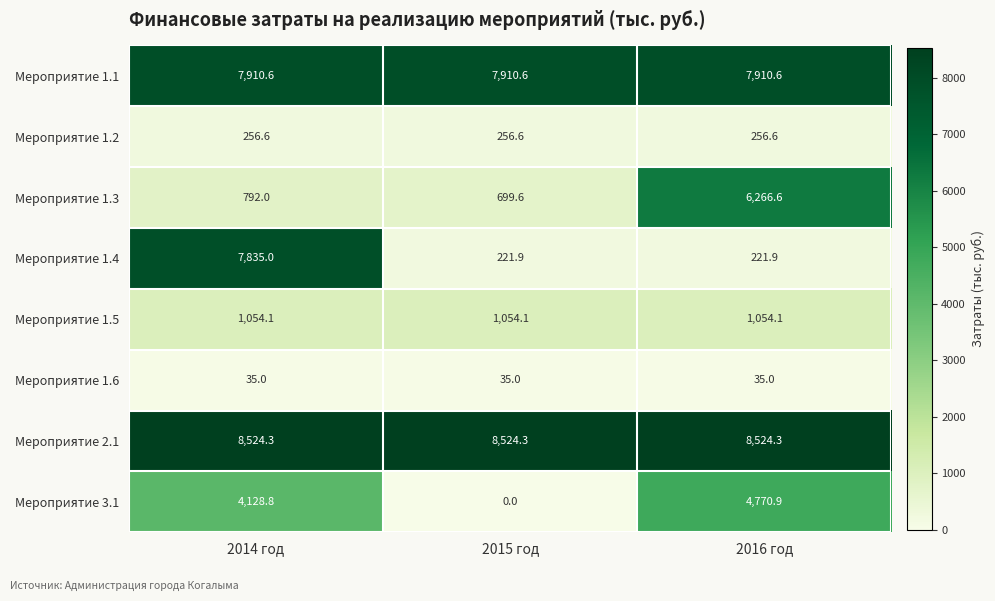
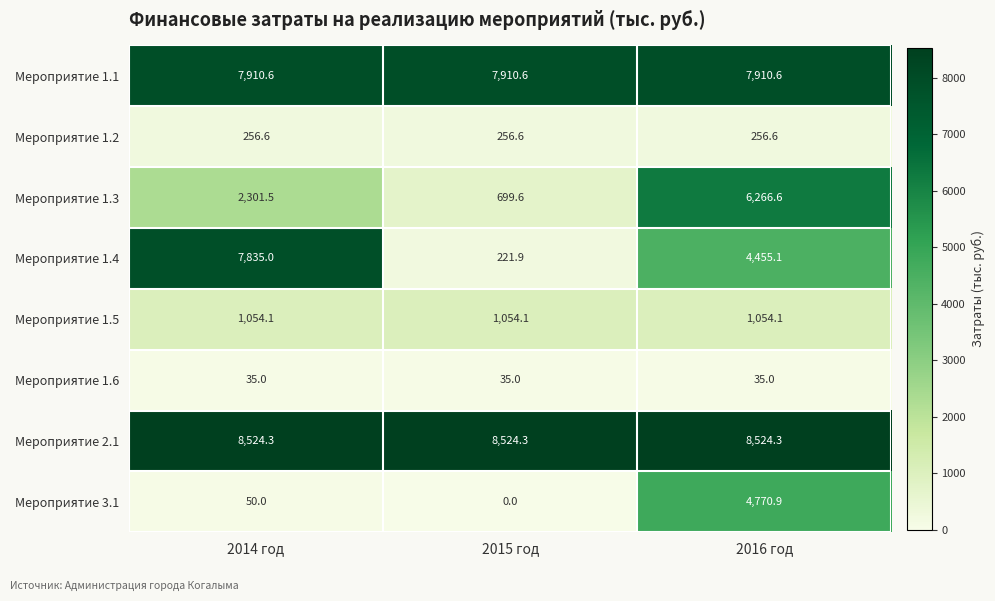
Мероприятие 1.3, 2014 год: 792.0 -> 2,301.5
Мероприятие 1.4, 2016 год: 221.9 -> 4,455.1
Мероприятие 3.1, 2014 год: 4,128.8 -> 50.0
